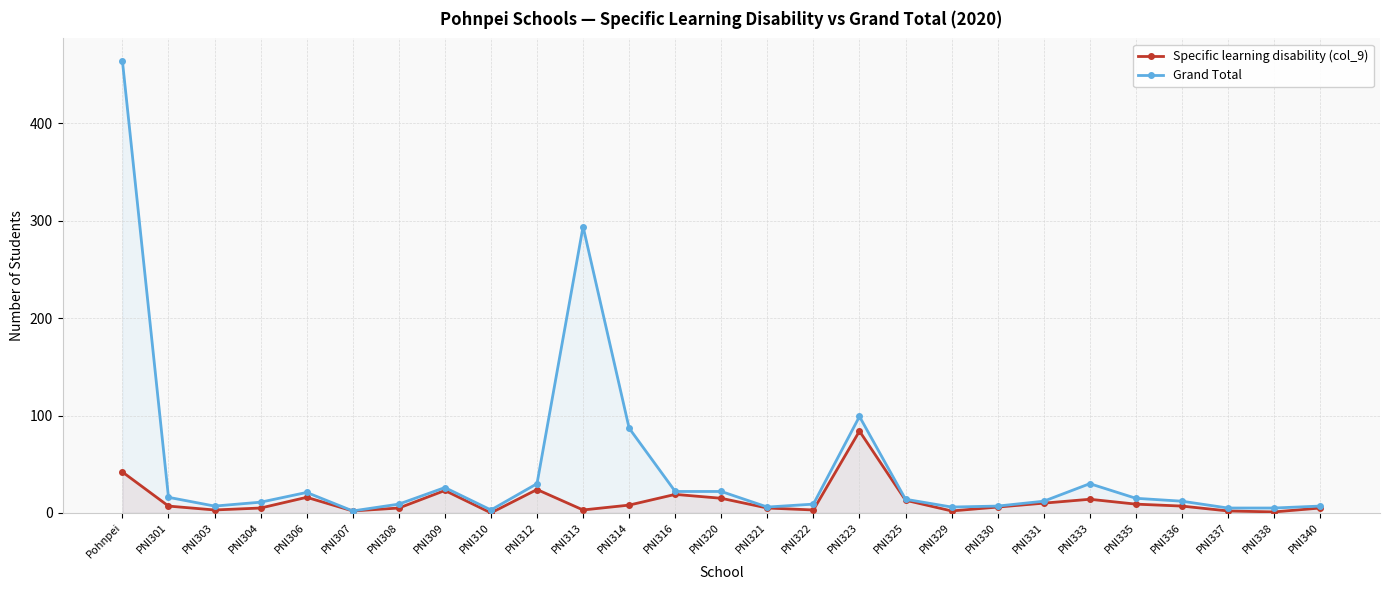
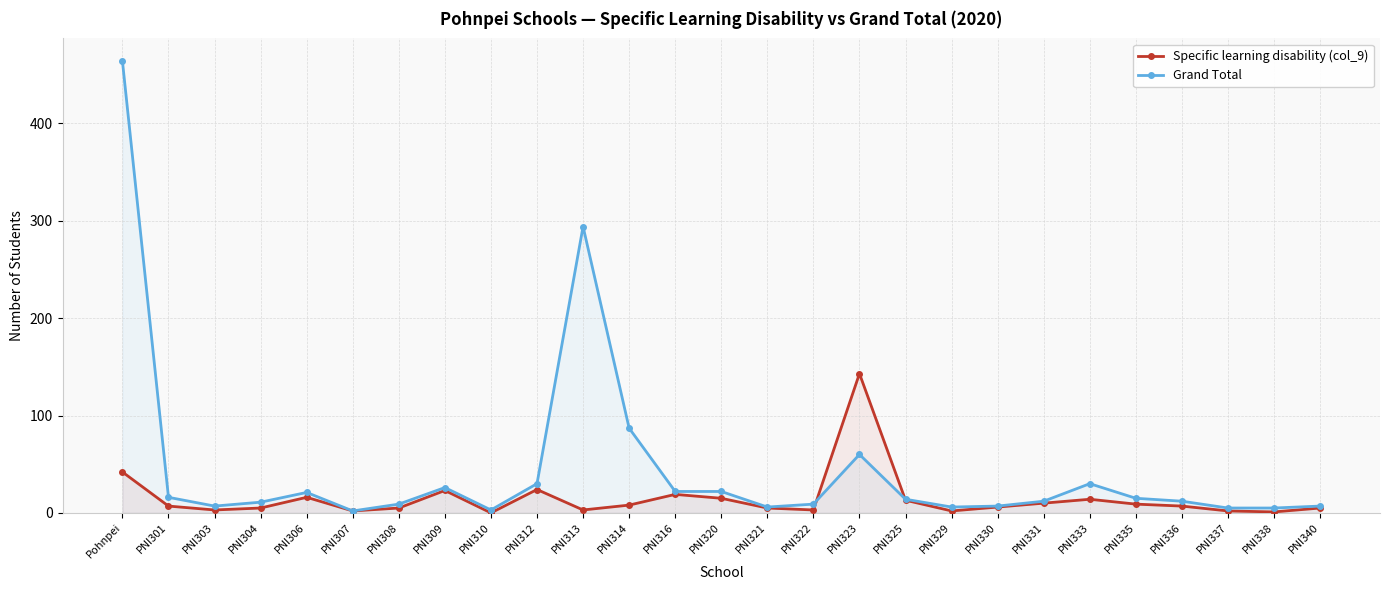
Specific learning disability (col_9), PNI323: 80 -> 140
Grand Total, PNI323: 100 -> 60
